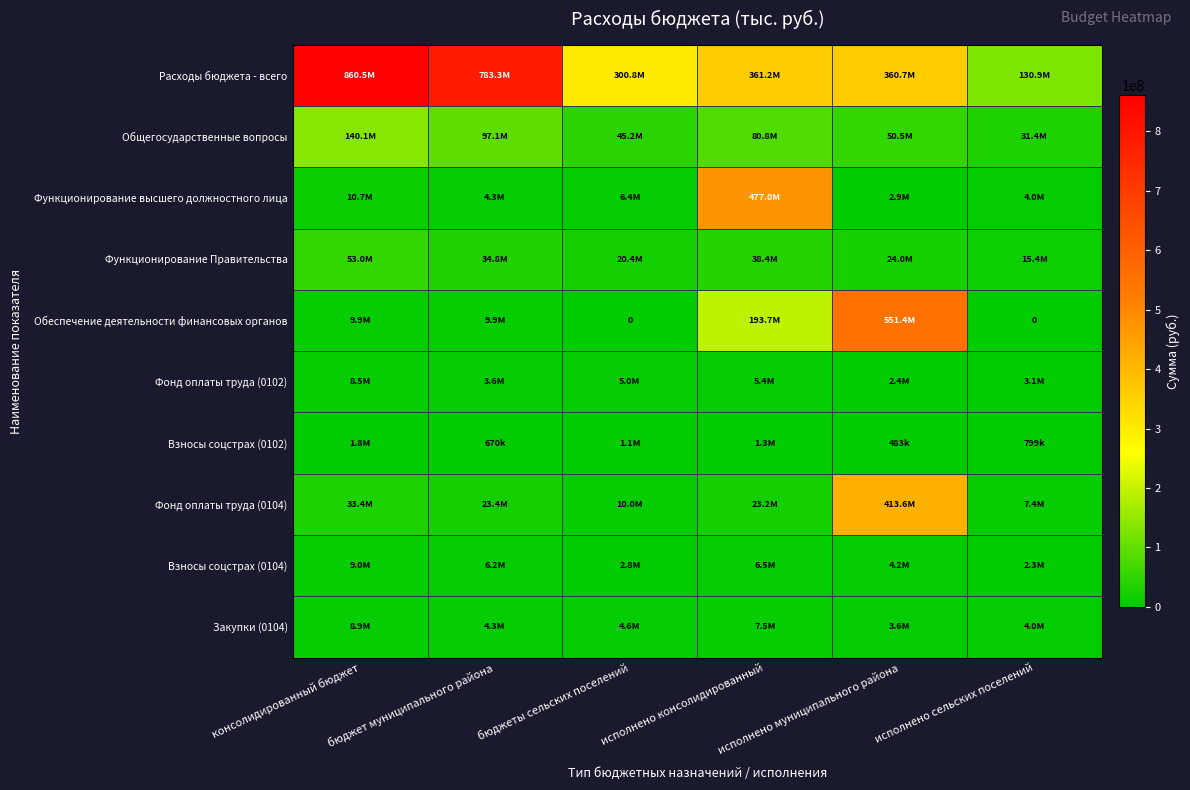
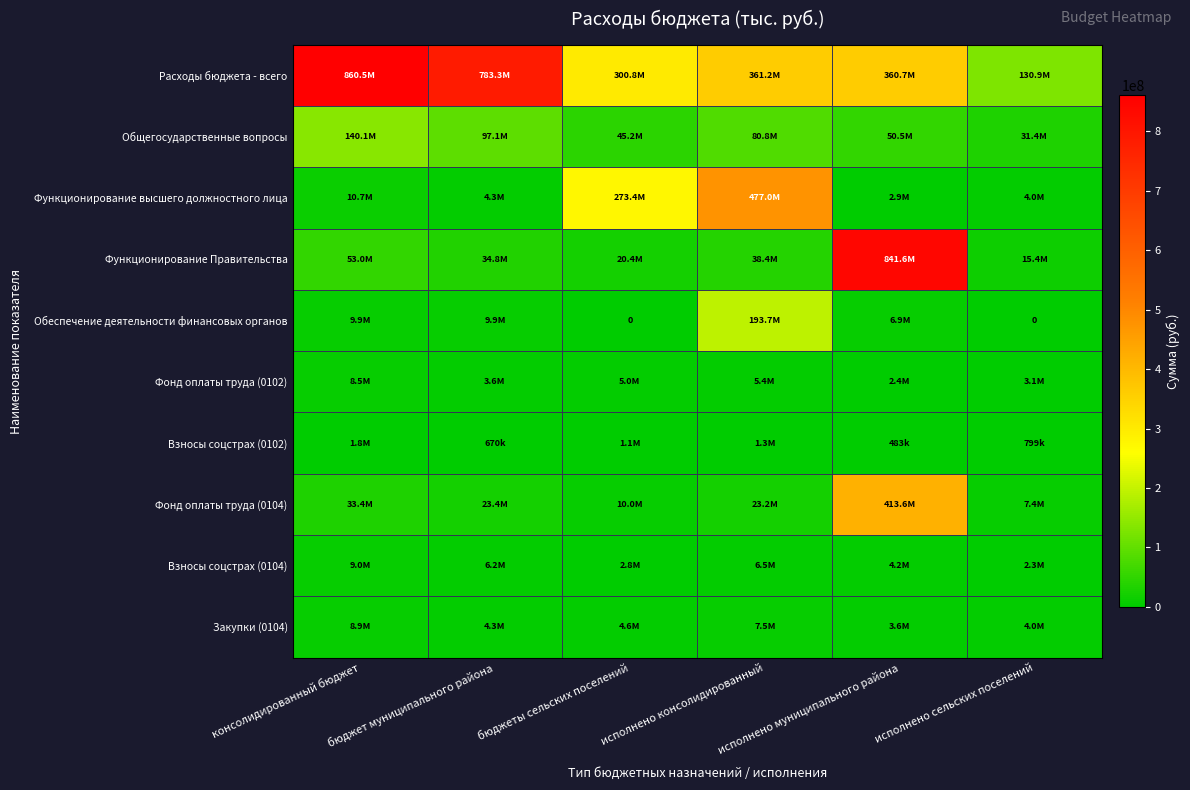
Функционирование высшего должностного лица, бюджеты сельских поселений: 6.4M -> 273.4M
Функционирование Правительства, исполнено муниципального района: 24.0M -> 841.6M
Обеспечение деятельности финансовых органов, исполнено муниципального района: 551.4M -> 6.9M
